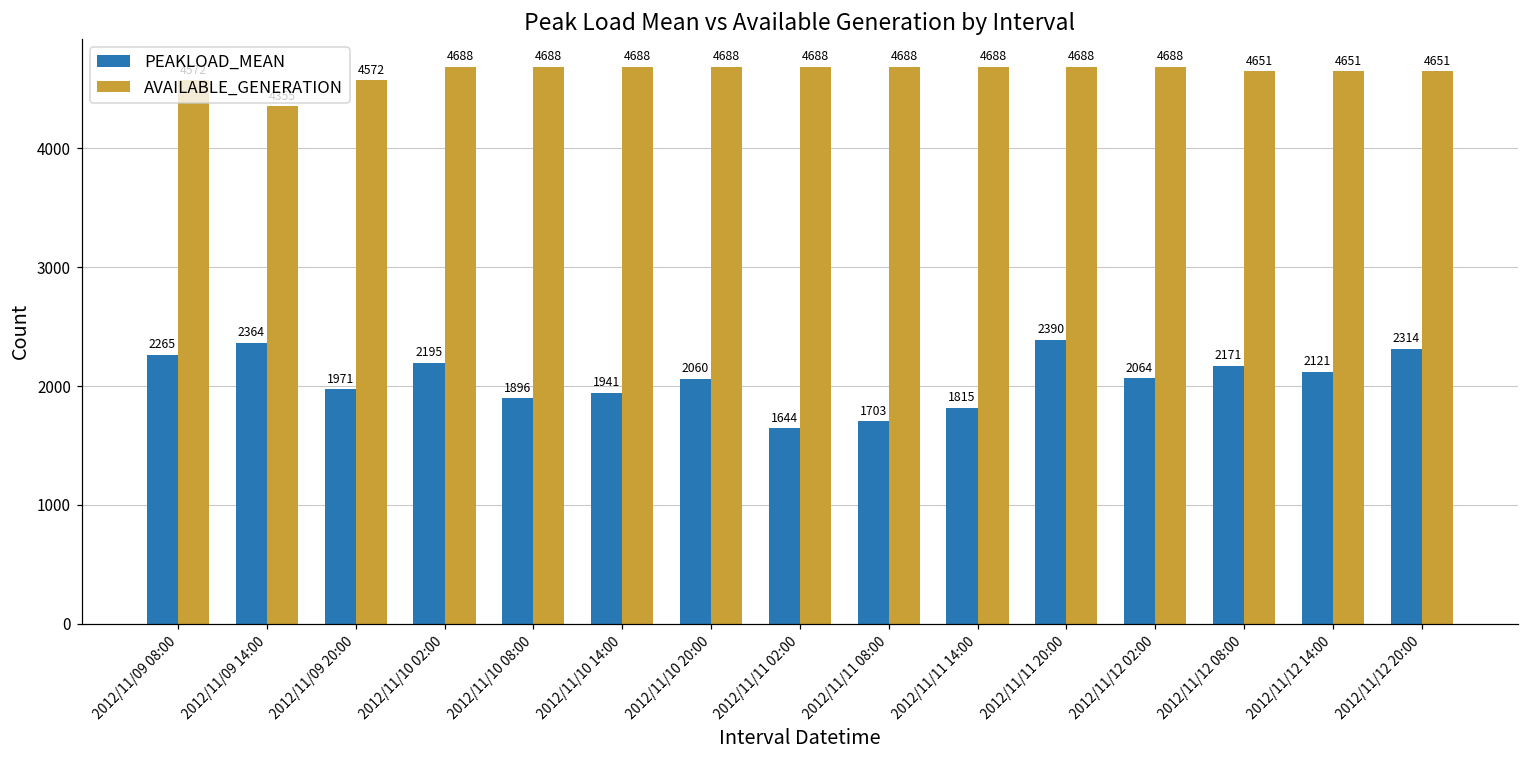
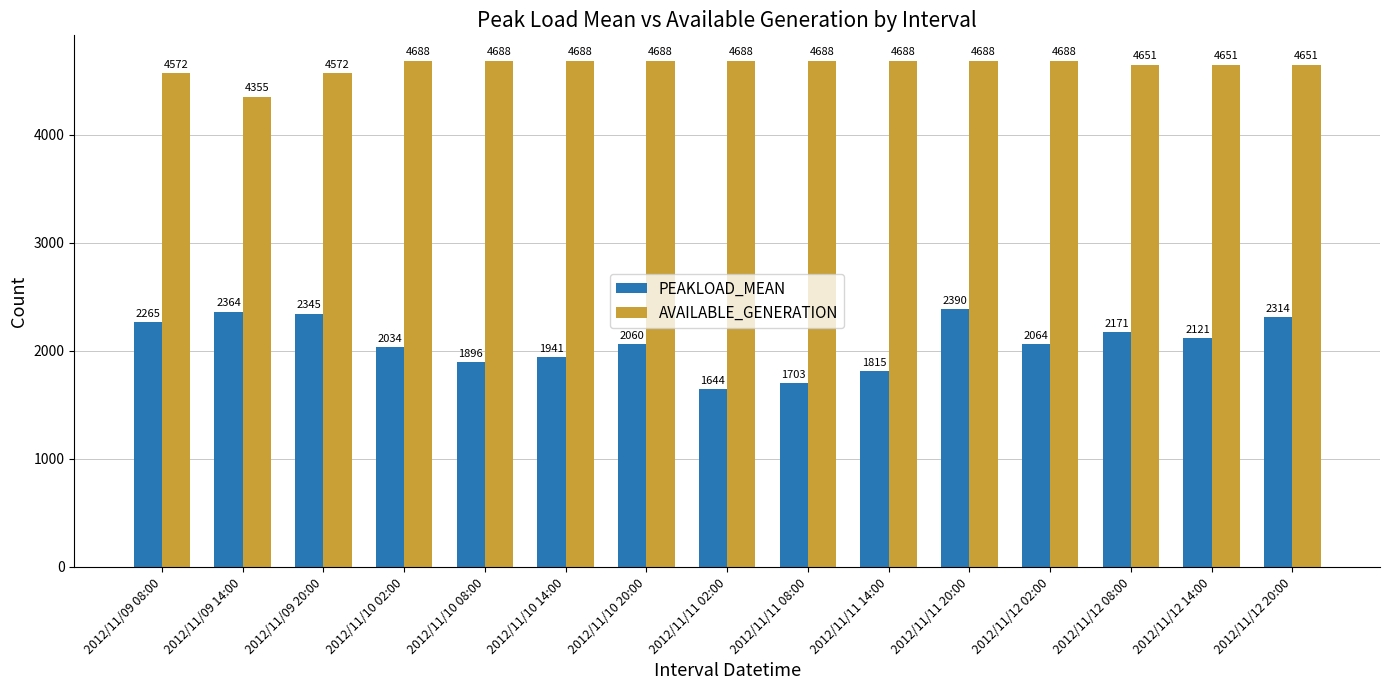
PEAKLOAD_MEAN, 2012/11/09 20:00: 1971 -> 2345
PEAKLOAD_MEAN, 2012/11/10 02:00: 2195 -> 2034
